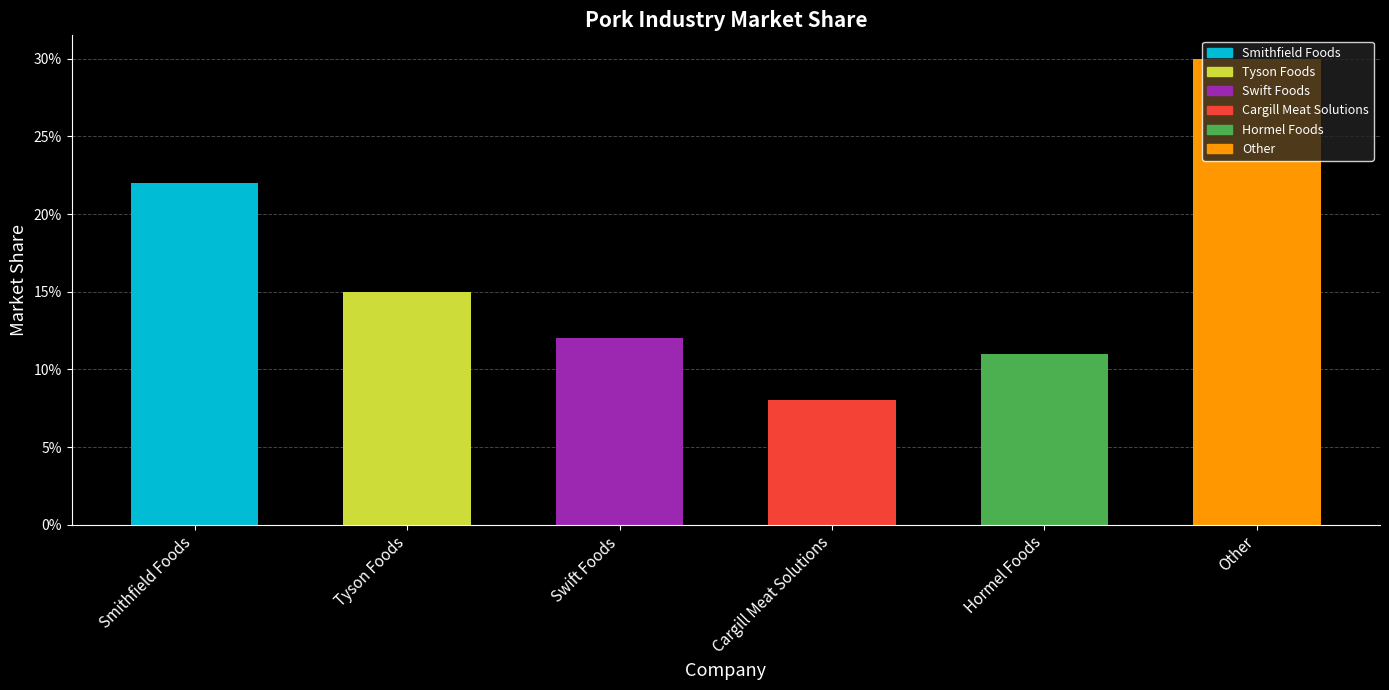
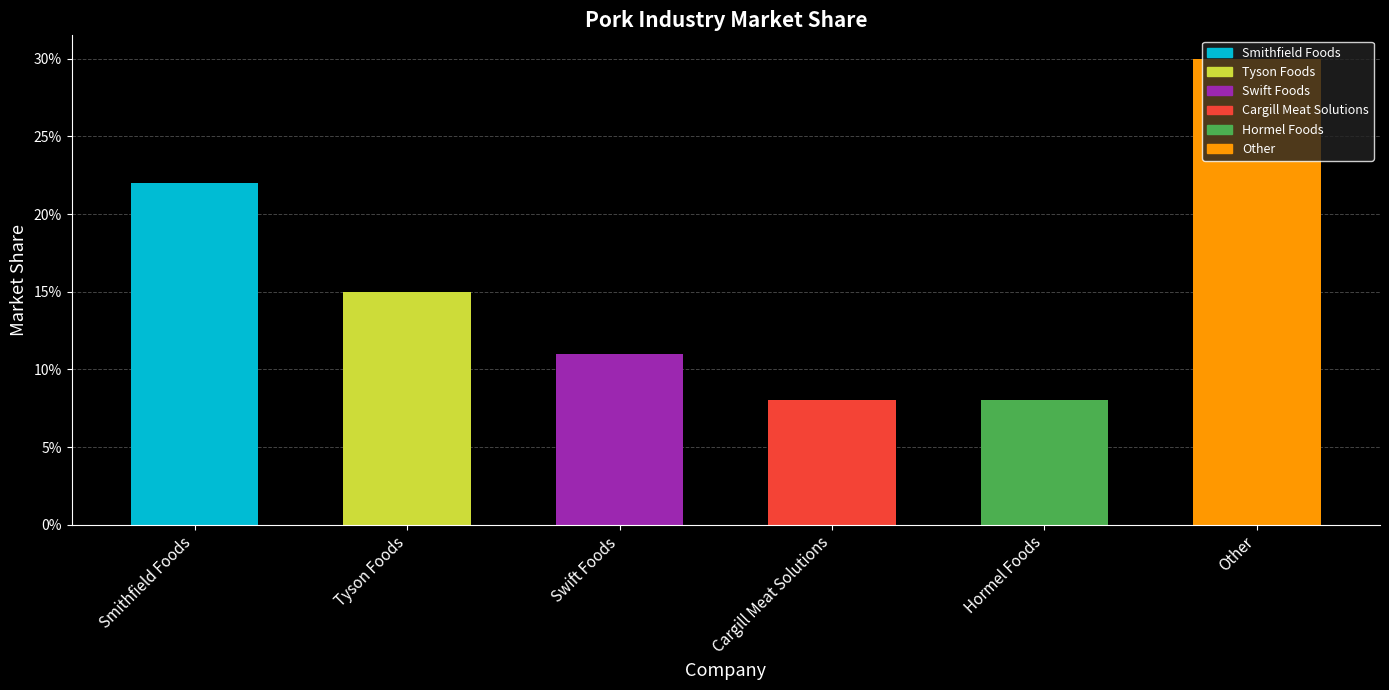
Swift Foods: 12.0% -> 11.0%
Hormel Foods: 11.0% -> 8.0%
